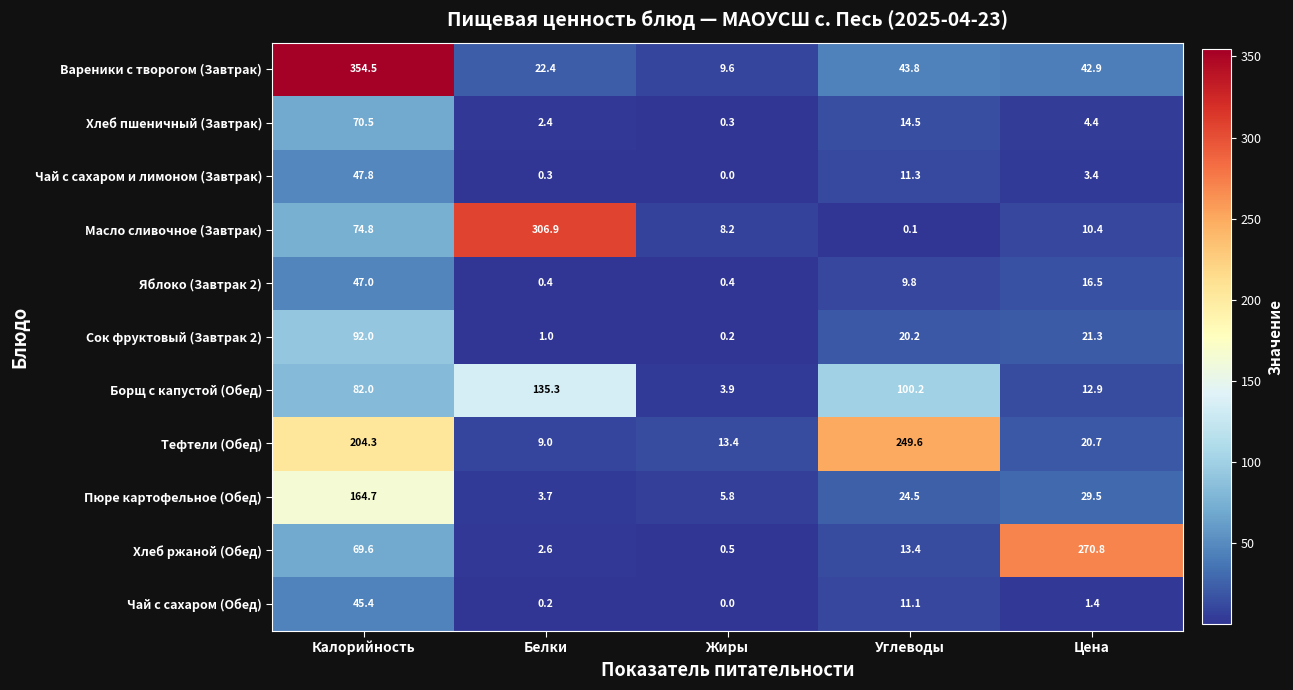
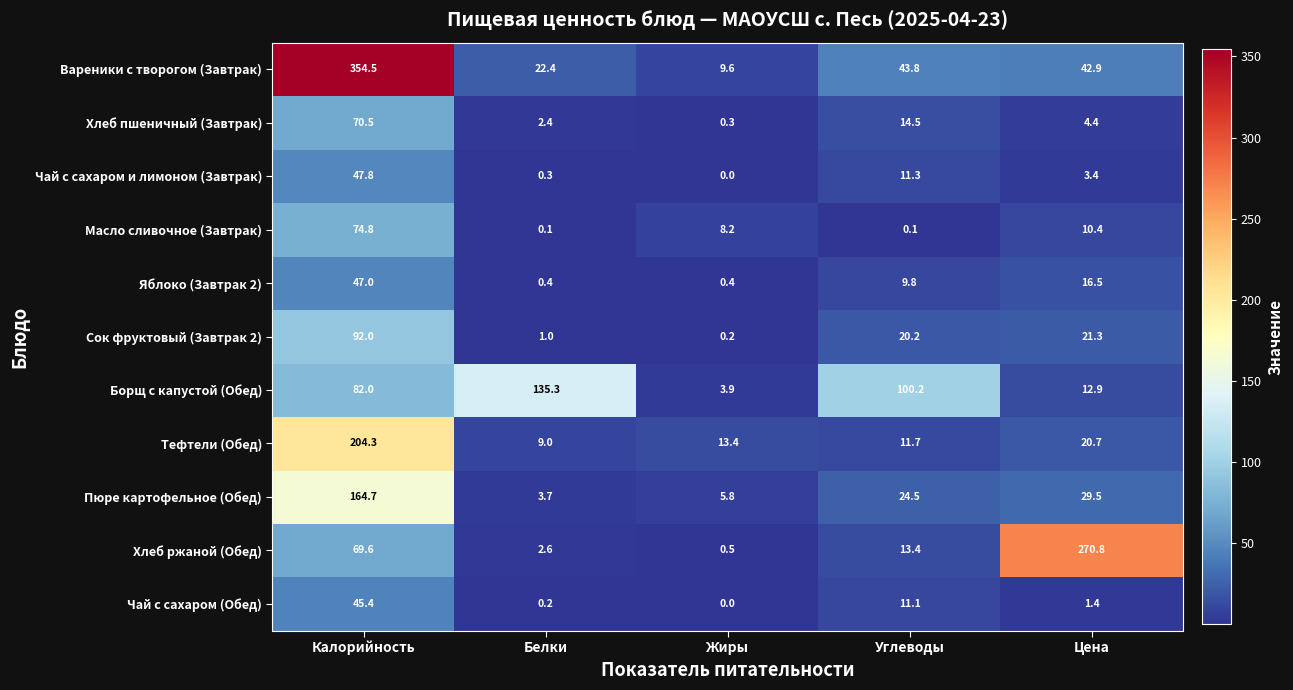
Масло сливочное (Завтрак), Белки: 306.9 -> 0.1
Тефтели (Обед), Углеводы: 249.6 -> 11.7
